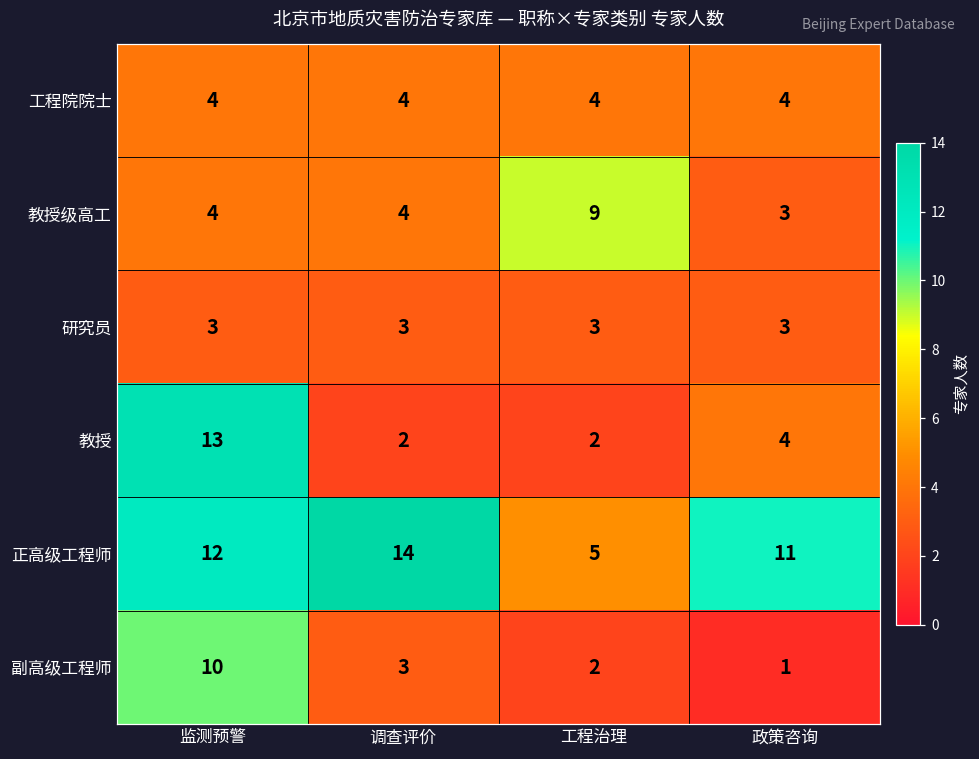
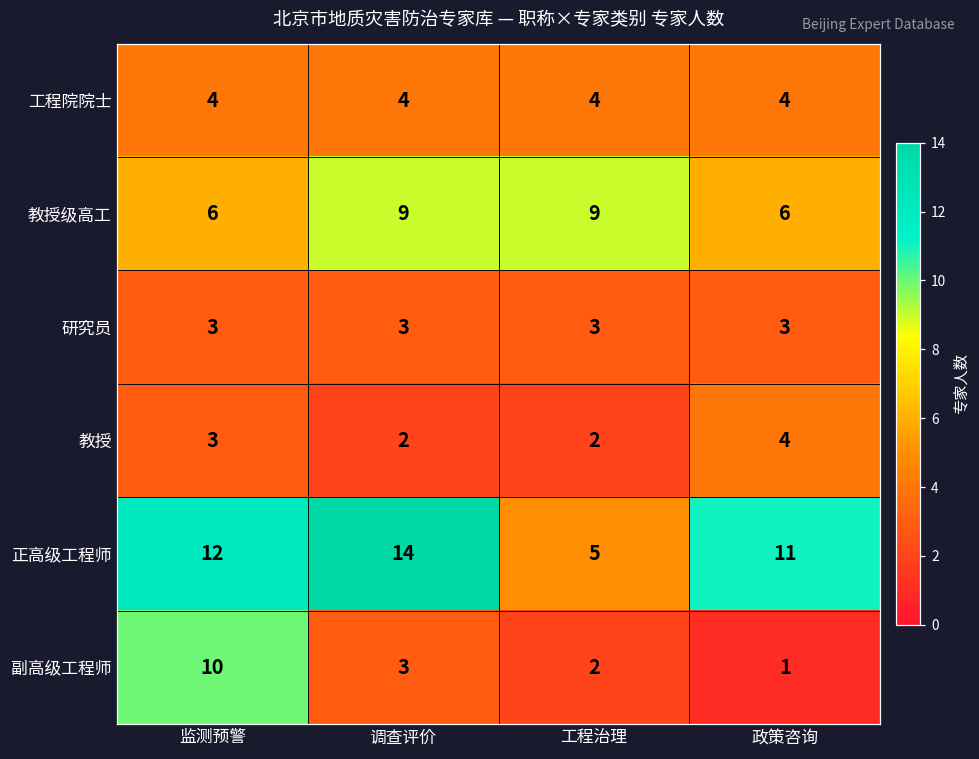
教授级高工, 监测预警: 4 -> 6
教授级高工, 调查评价: 4 -> 9
教授级高工, 政策咨询: 3 -> 6
教授, 监测预警: 13 -> 3
